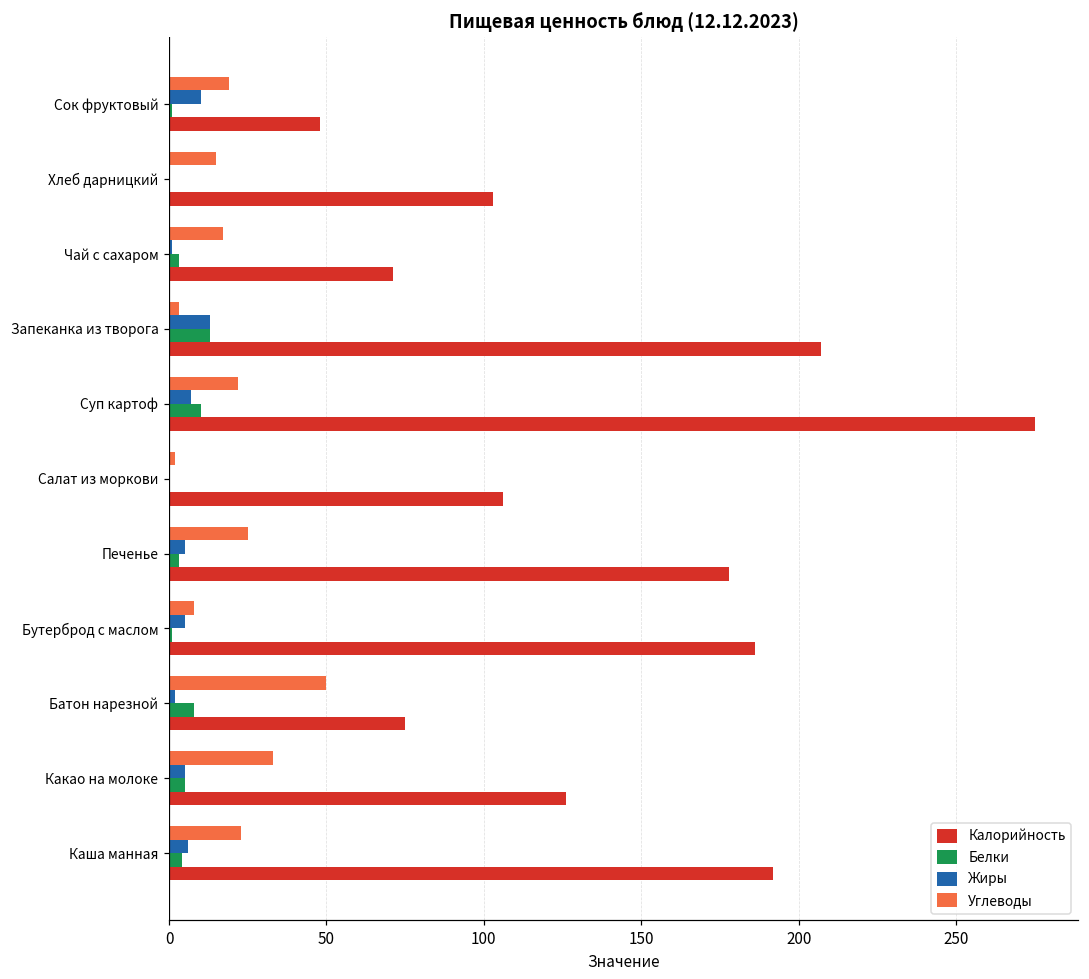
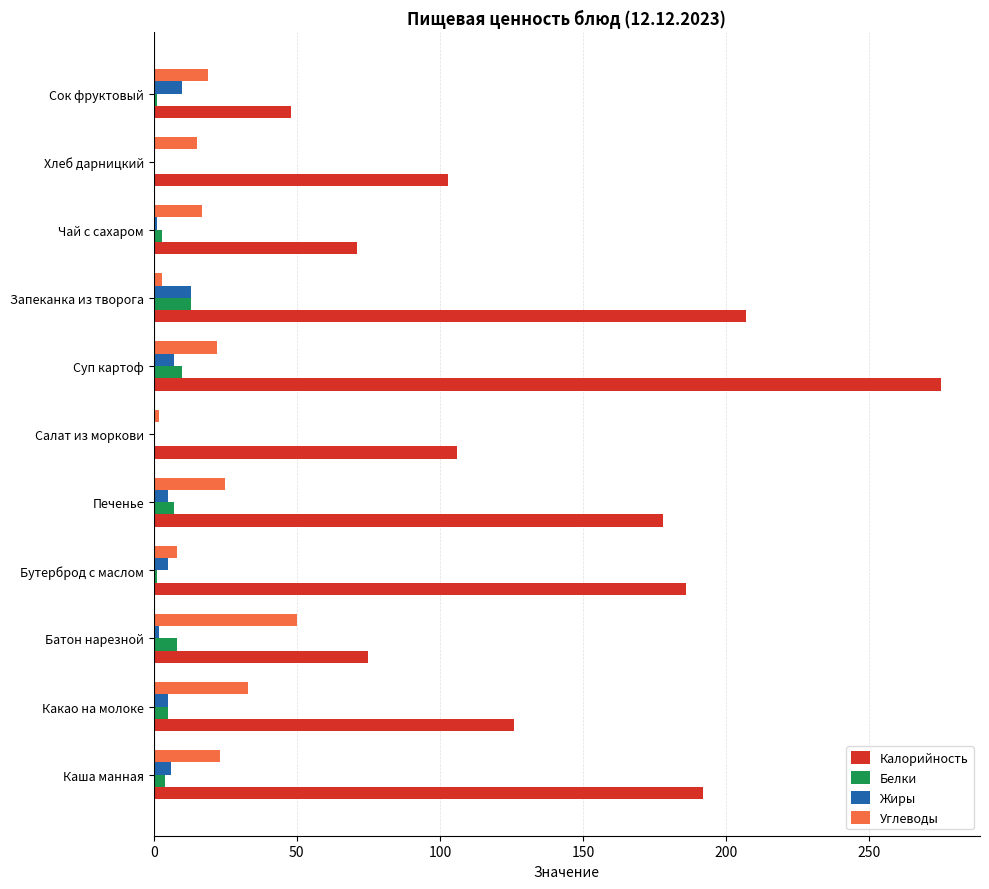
Белки, Печенье: 3 -> 7
